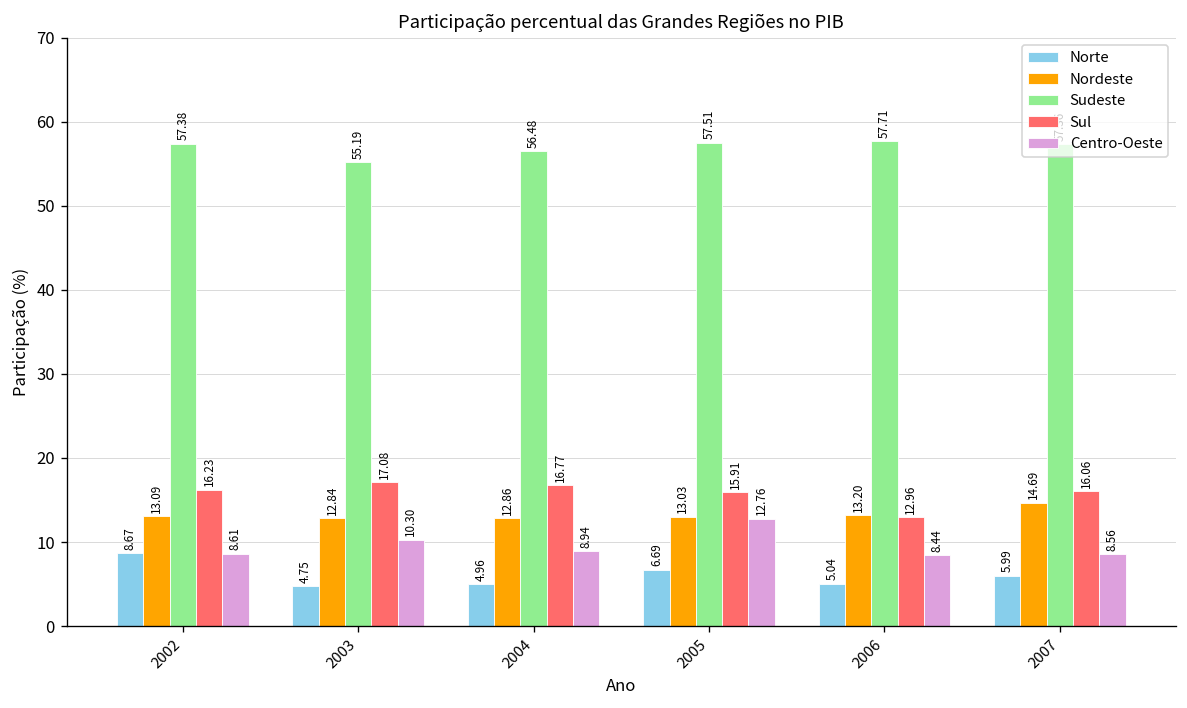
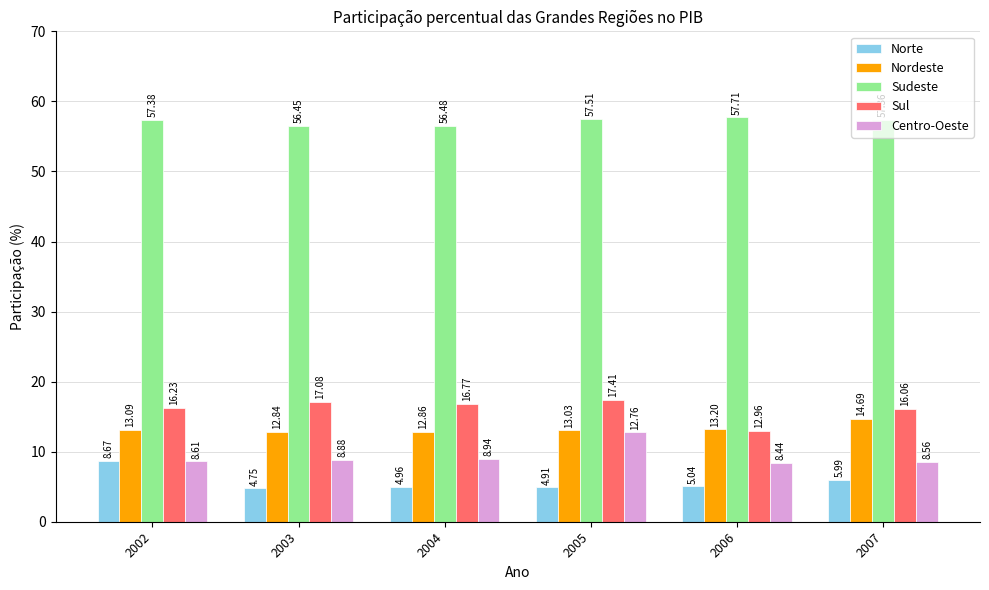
Sudeste, 2003: 55.19 -> 56.45
Centro-Oeste, 2003: 10.30 -> 8.88
Norte, 2005: 6.69 -> 4.91
Sul, 2005: 15.91 -> 17.41
